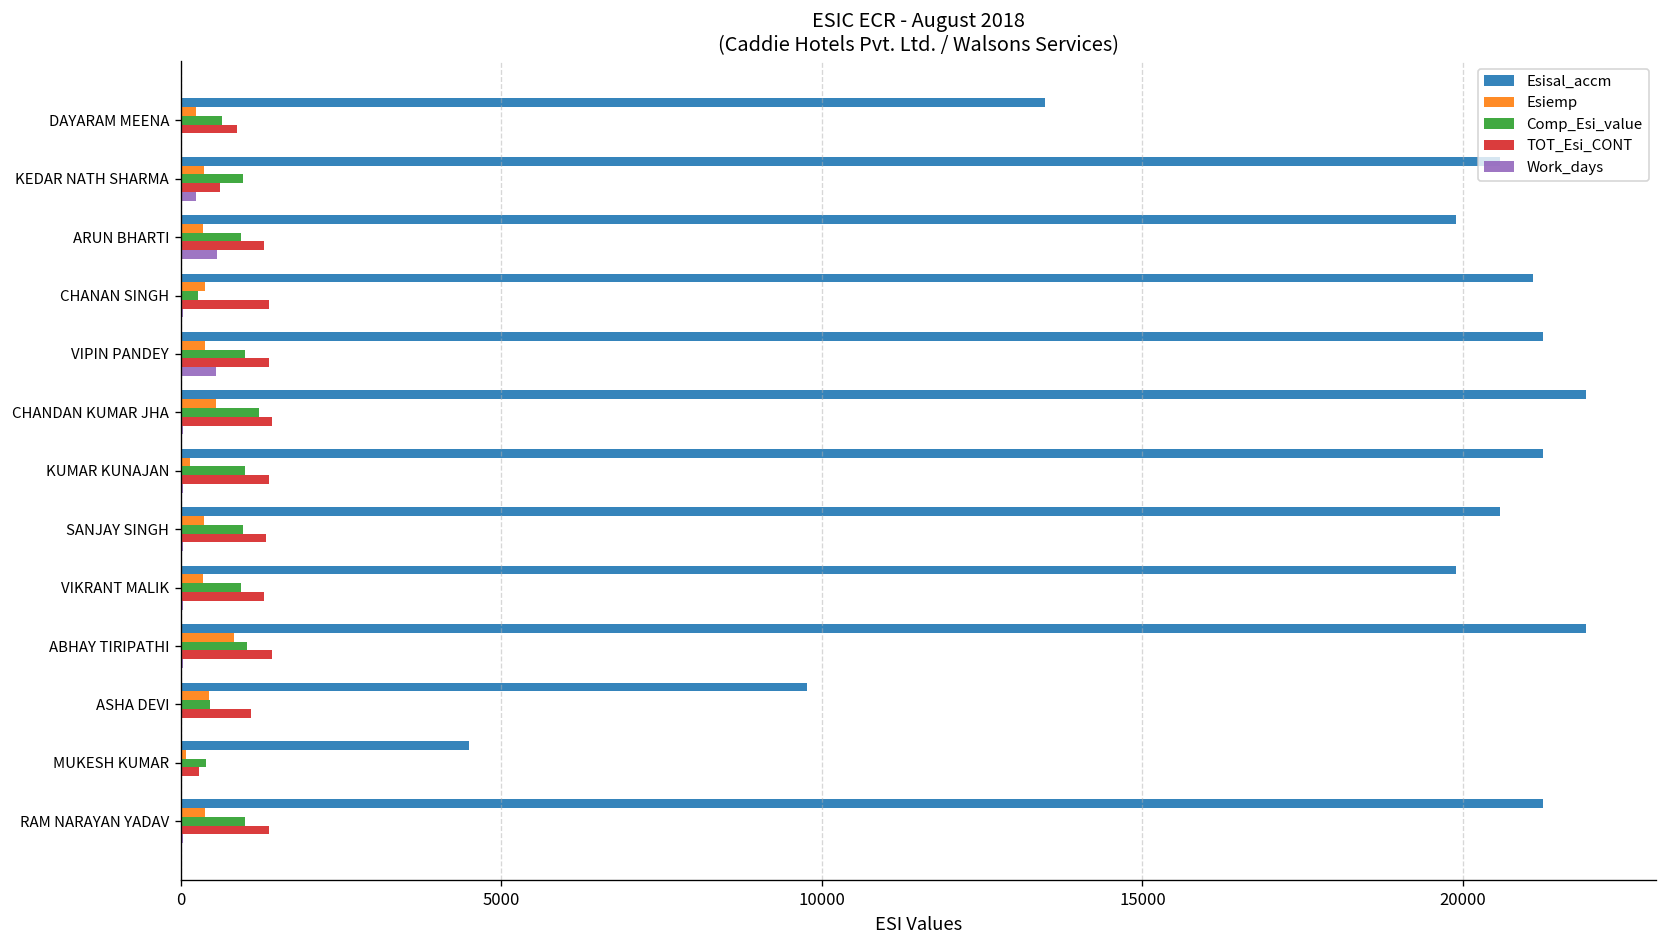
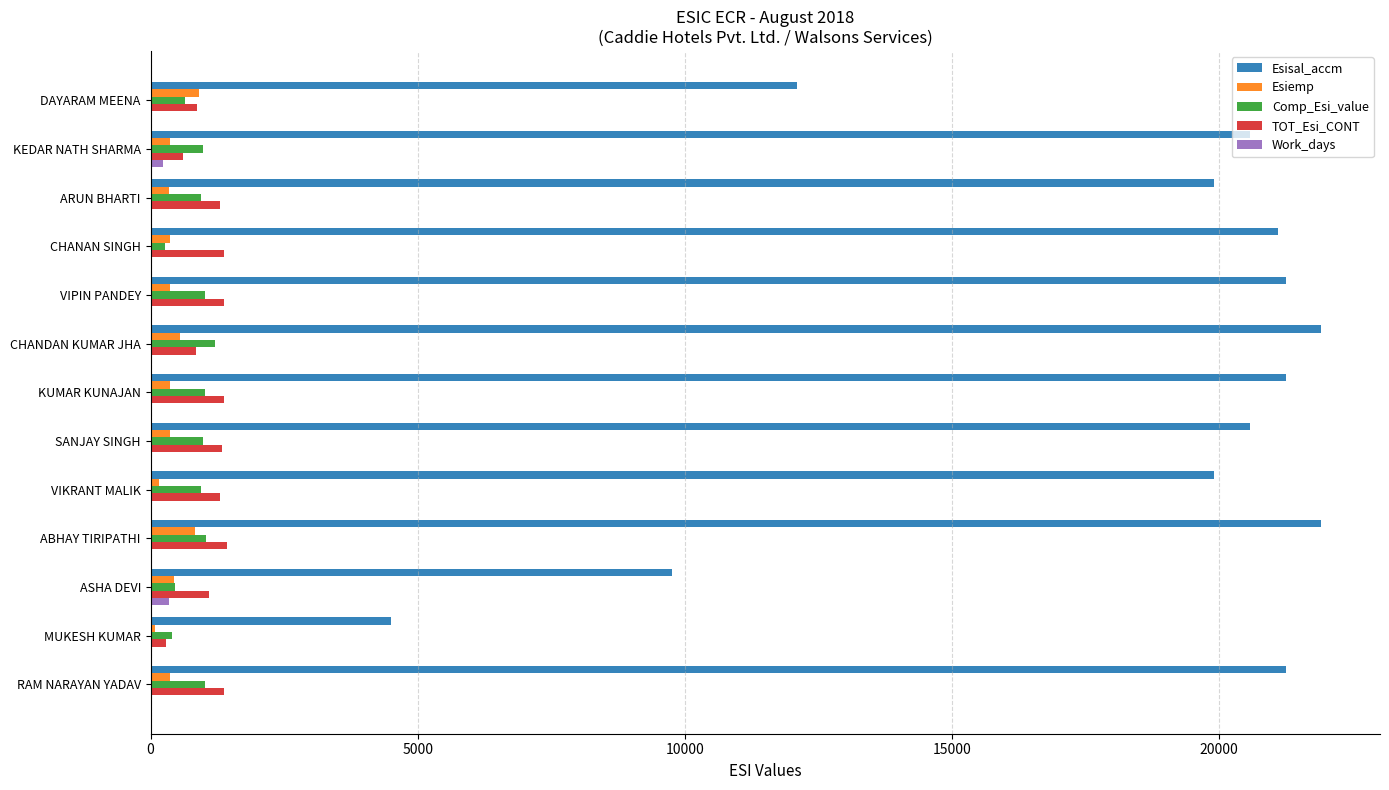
Esisal_accm, DAYARAM MEENA: 13500 -> 12100
Esiemp, DAYARAM MEENA: 200 -> 900
Work_days, ARUN BHARTI: 600 -> 0
Work_days, VIPIN PANDEY: 500 -> 0
TOT_Esi_CONT, CHANDAN KUMAR JHA: 1400 -> 900
Esiemp, KUMAR KUNAJAN: 100 -> 400
Esiemp, VIKRANT MALIK: 300 -> 200
Work_days, ASHA DEVI: 0 -> 300
